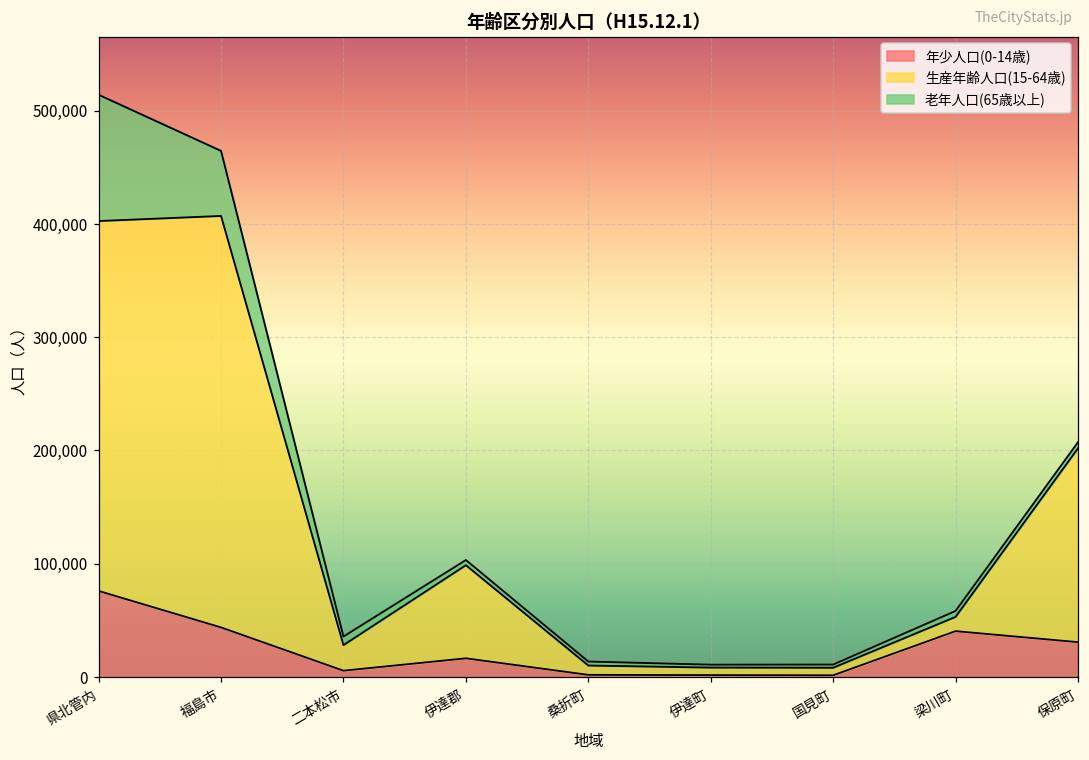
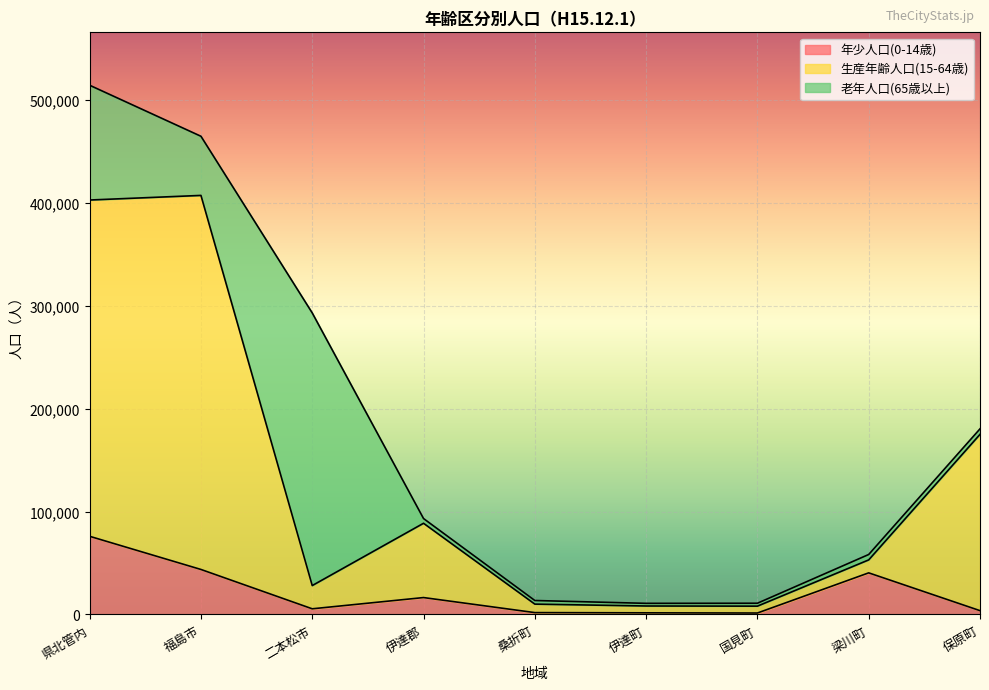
老年人口(65歳以上), 二本松市: 8,000 -> 265,000
生産年齢人口(15-64歳), 伊達郡: 82,000 -> 72,000
年少人口(0-14歳), 保原町: 31,000 -> 4,000
